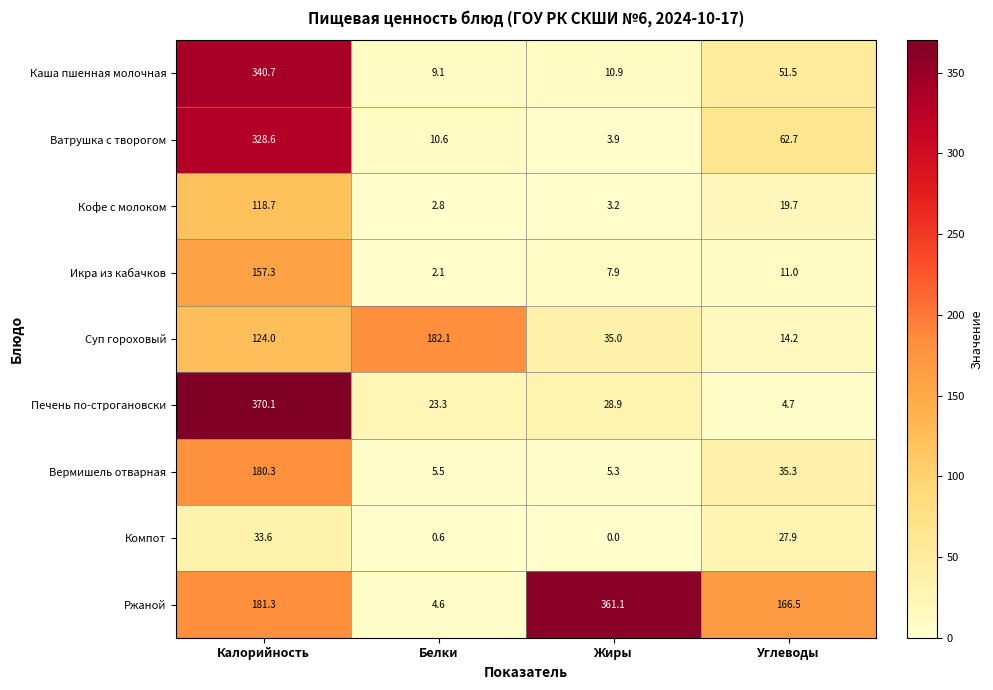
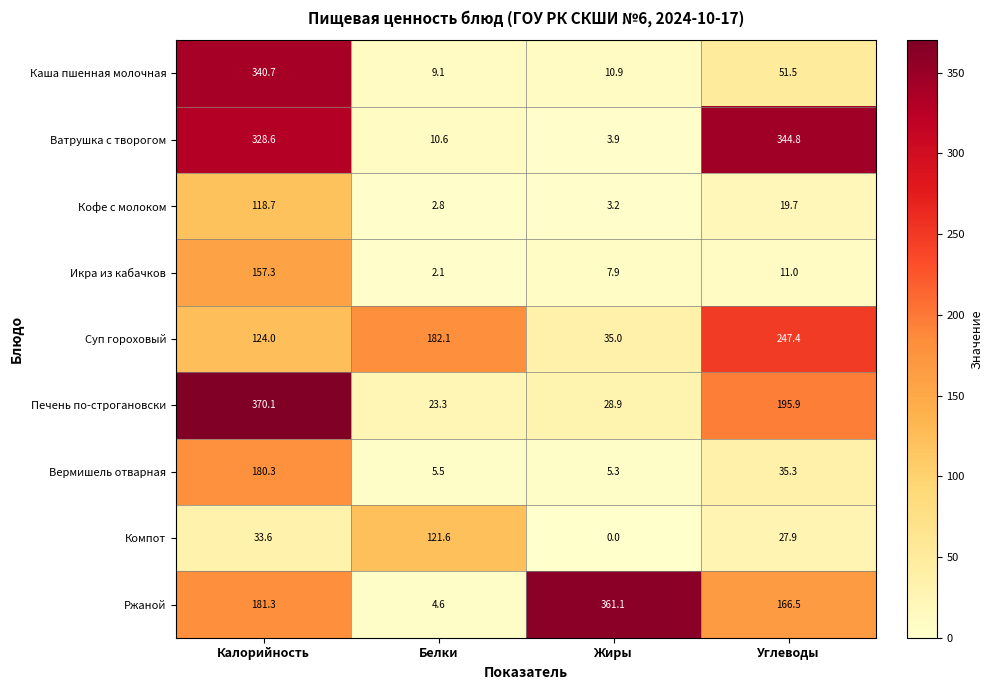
Ватрушка с творогом, Углеводы: 62.7 -> 344.8
Суп гороховый, Углеводы: 14.2 -> 247.4
Печень по-строгановски, Углеводы: 4.7 -> 195.9
Компот, Белки: 0.6 -> 121.6
